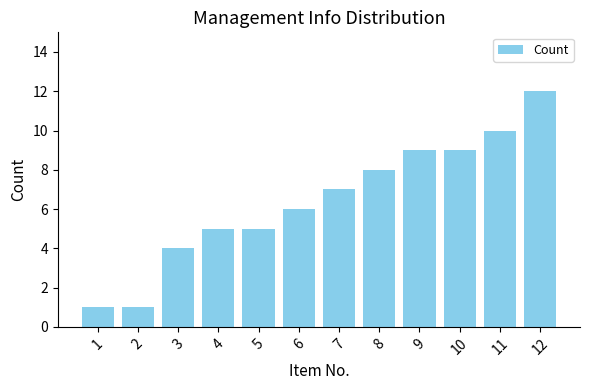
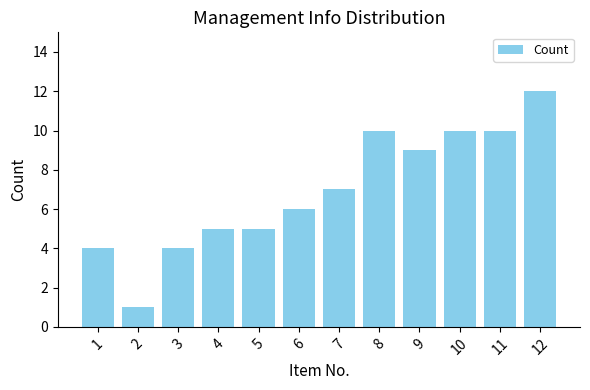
1: 1 -> 4
8: 8 -> 10
10: 9 -> 10
